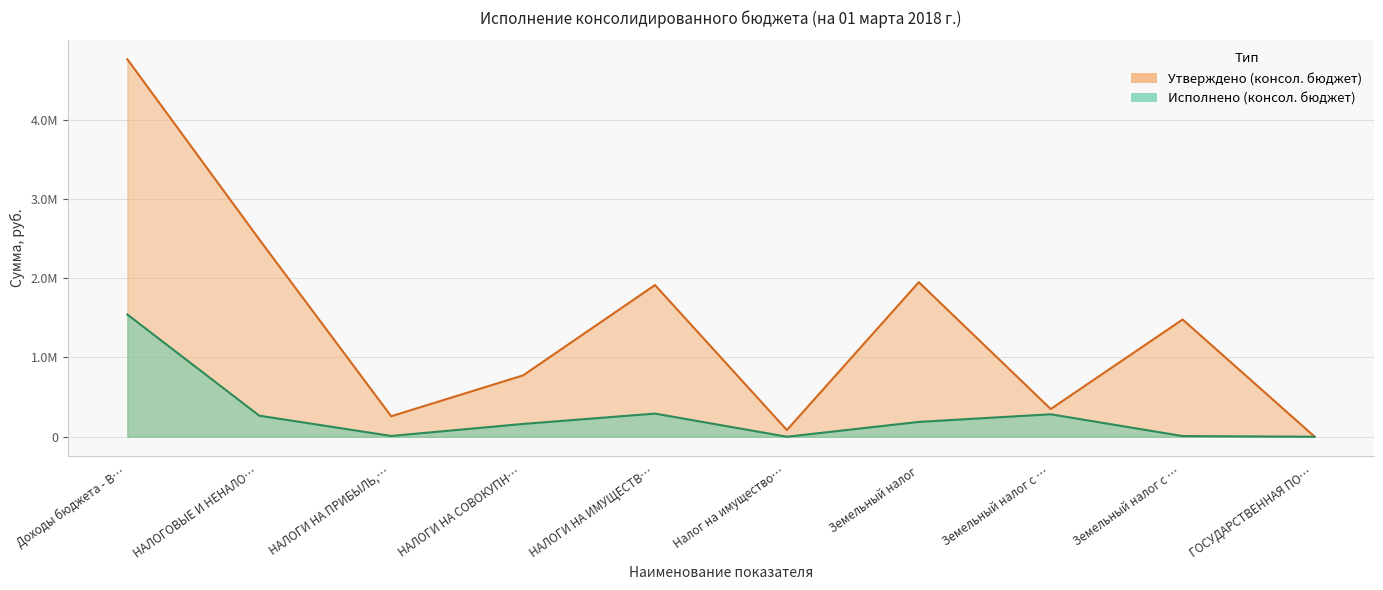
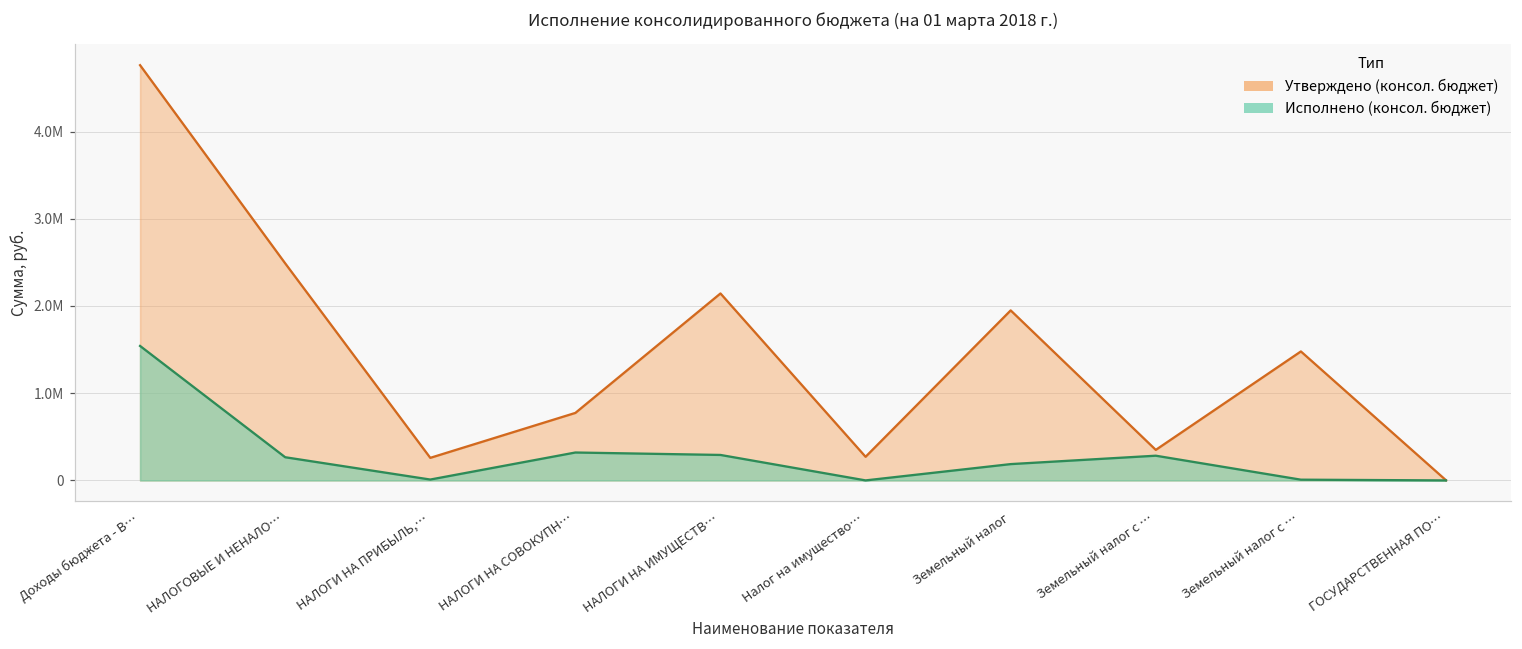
Исполнено (консол. бюджет), НАЛОГИ НА СОВОКУПН…: 200000 -> 300000
Утверждено (консол. бюджет), НАЛОГИ НА ИМУЩЕСТВ…: 1900000 -> 2100000
Утверждено (консол. бюджет), Налог на имущество…: 100000 -> 300000
